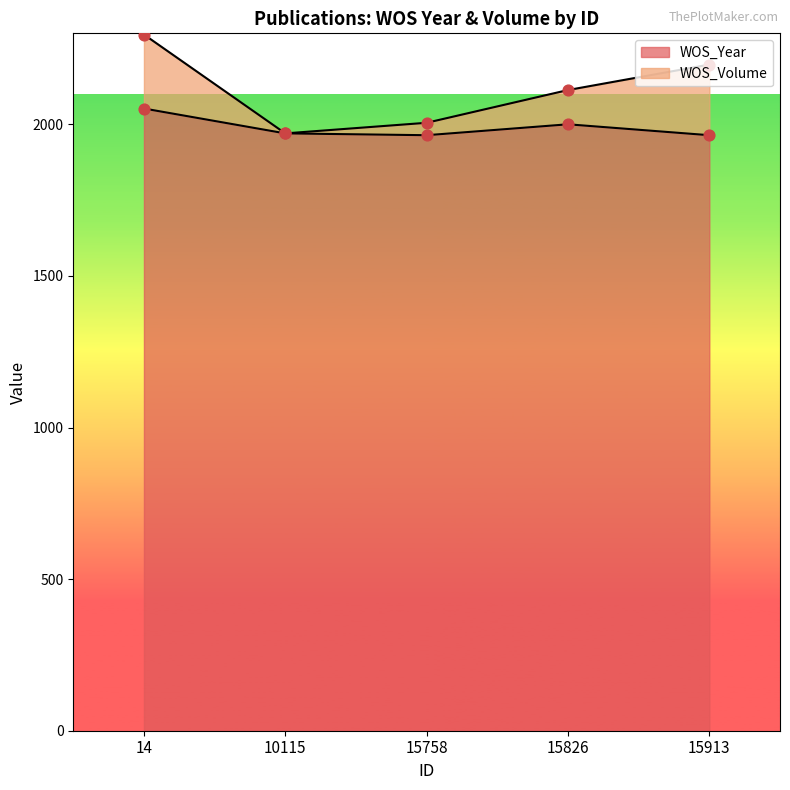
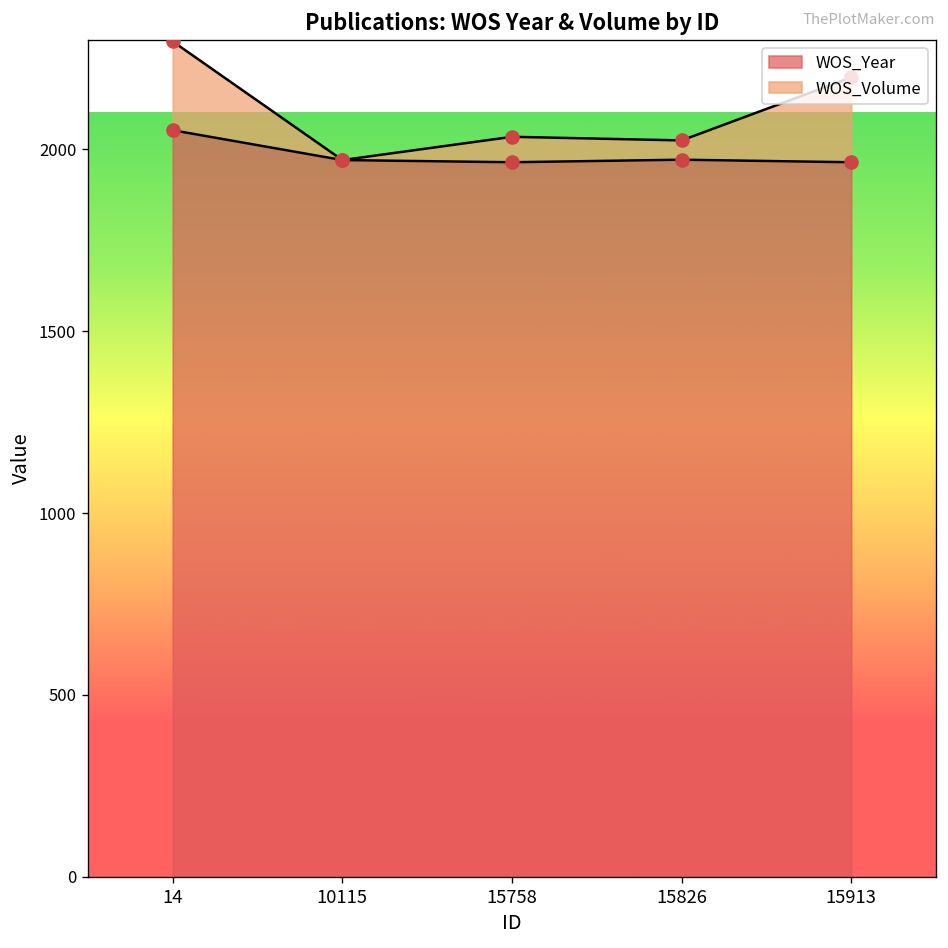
WOS_Volume, 15758: 40 -> 70
WOS_Year, 15826: 2000 -> 1970
WOS_Volume, 15826: 110 -> 50
